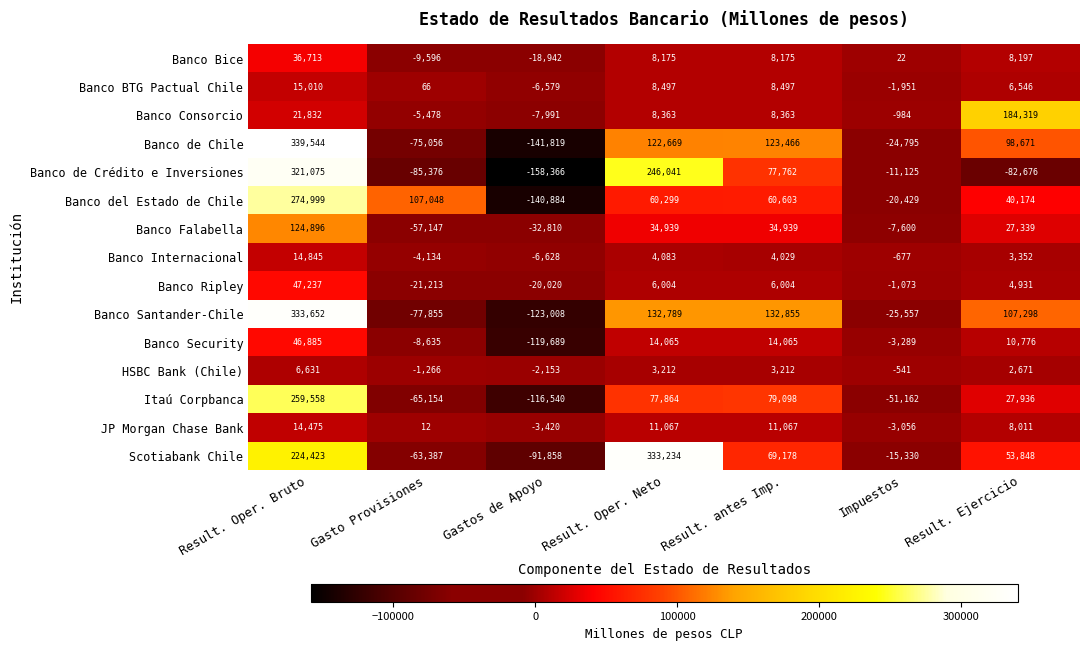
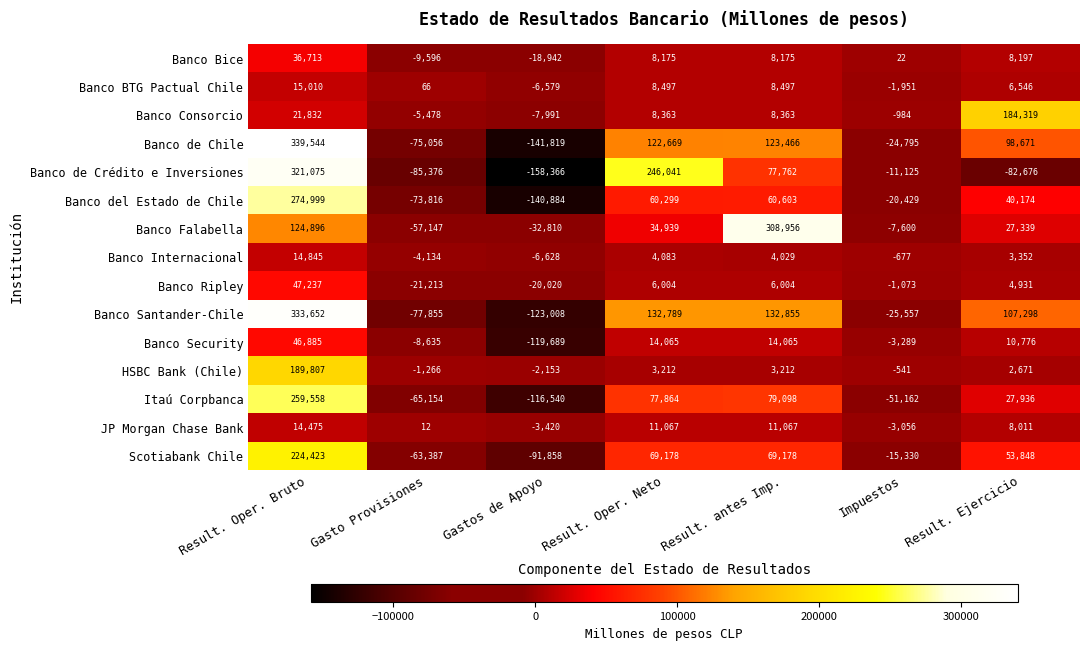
Banco del Estado de Chile, Gasto Provisiones: 107,048 -> -73,816
Banco Falabella, Result. antes Imp.: 34,939 -> 308,956
HSBC Bank (Chile), Result. Oper. Bruto: 6,631 -> 189,807
Scotiabank Chile, Result. Oper. Neto: 333,234 -> 69,178
